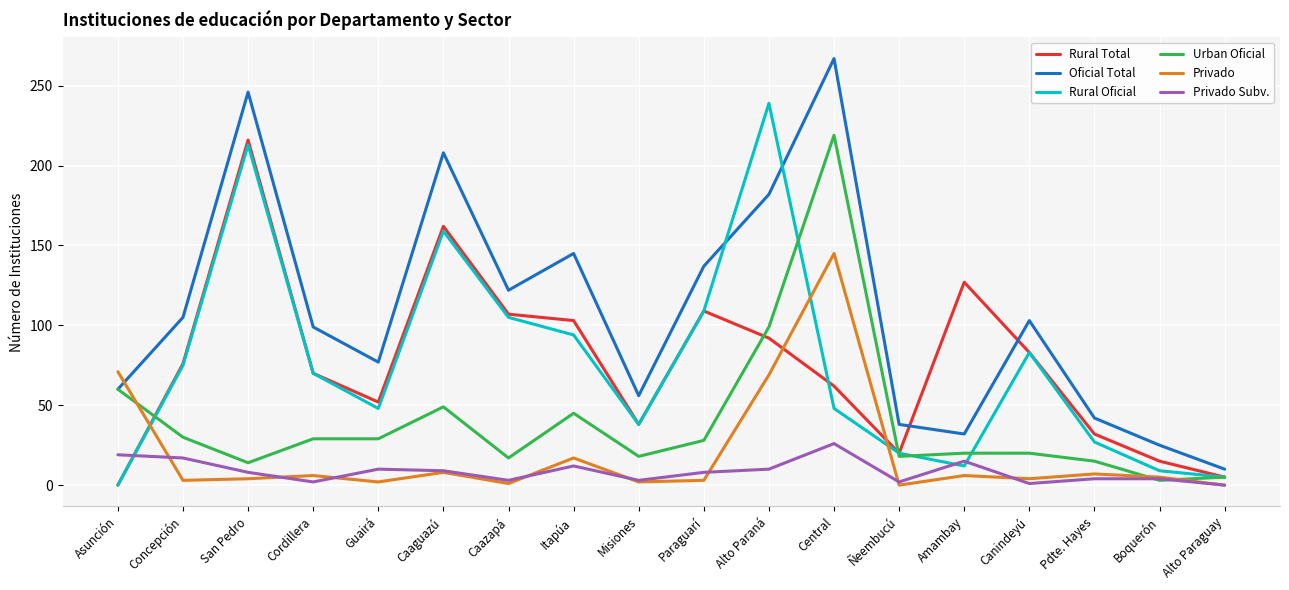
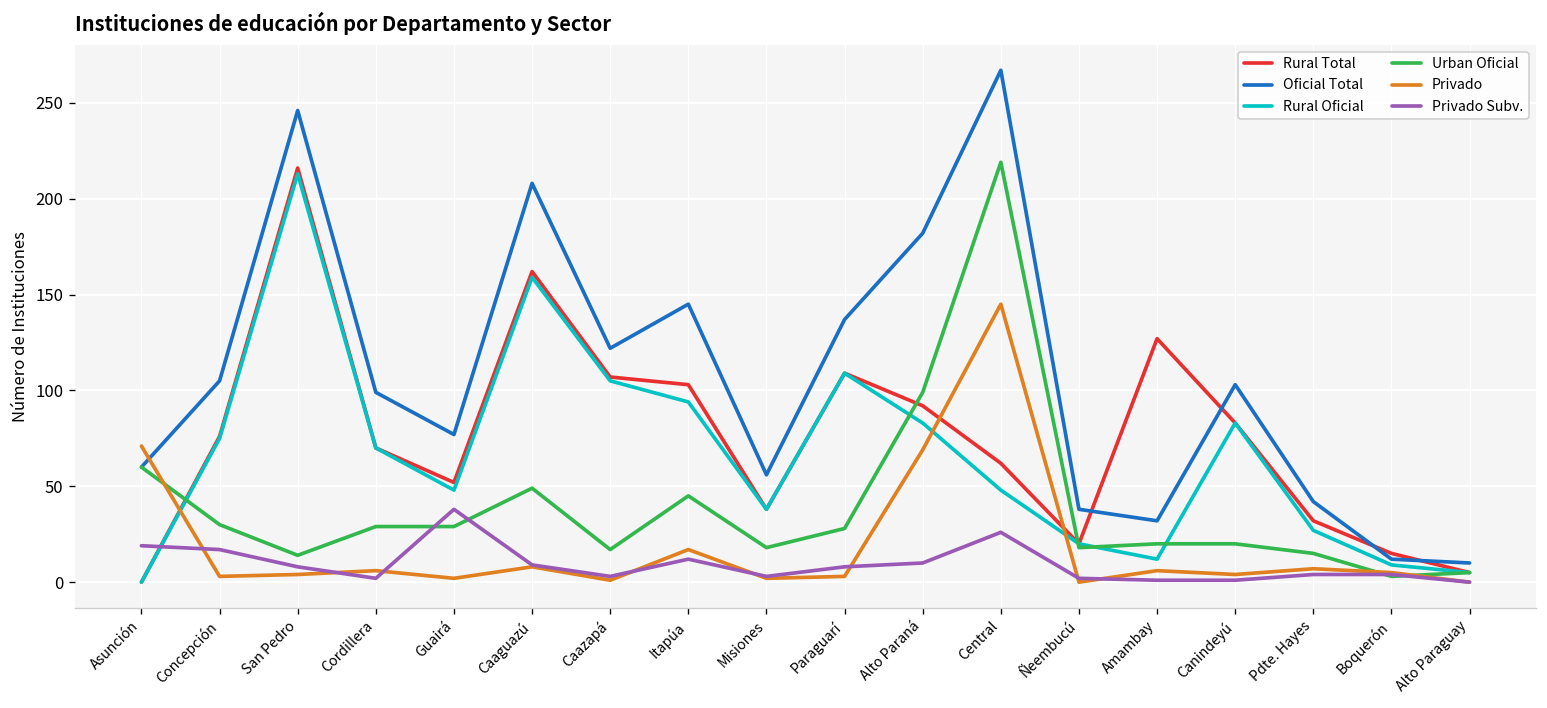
Privado Subv., Guairá: 10 -> 38
Rural Oficial, Alto Paraná: 239 -> 83
Privado Subv., Amambay: 15 -> 1
Oficial Total, Boquerón: 25 -> 12
